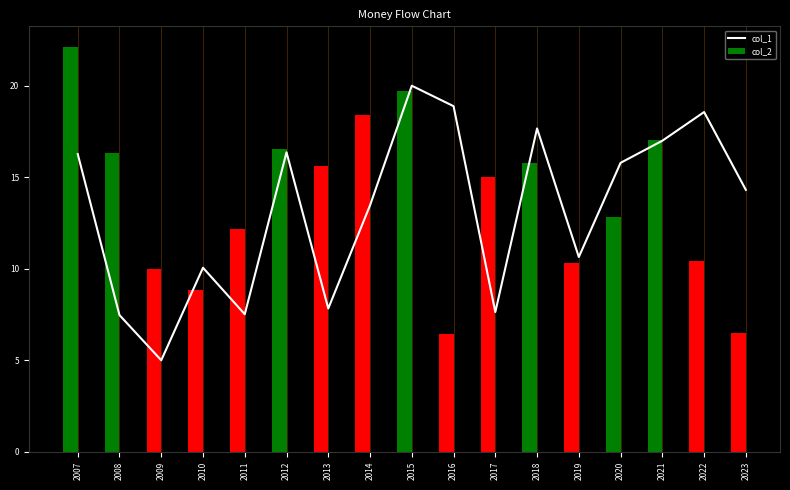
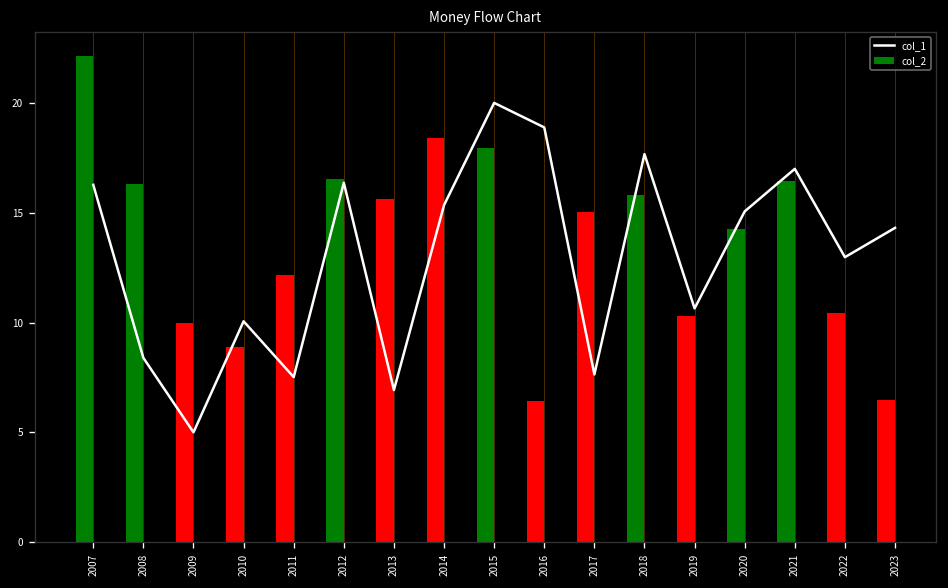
col_1, 2008: 7.5 -> 8.4
col_1, 2013: 7.8 -> 6.9
col_1, 2014: 13.5 -> 15.3
col_2, 2015: 19.7 -> 17.9
col_2, 2020: 12.8 -> 14.3
col_1, 2020: 15.8 -> 15.1
col_2, 2021: 17.0 -> 16.4
col_1, 2022: 18.6 -> 13.0
